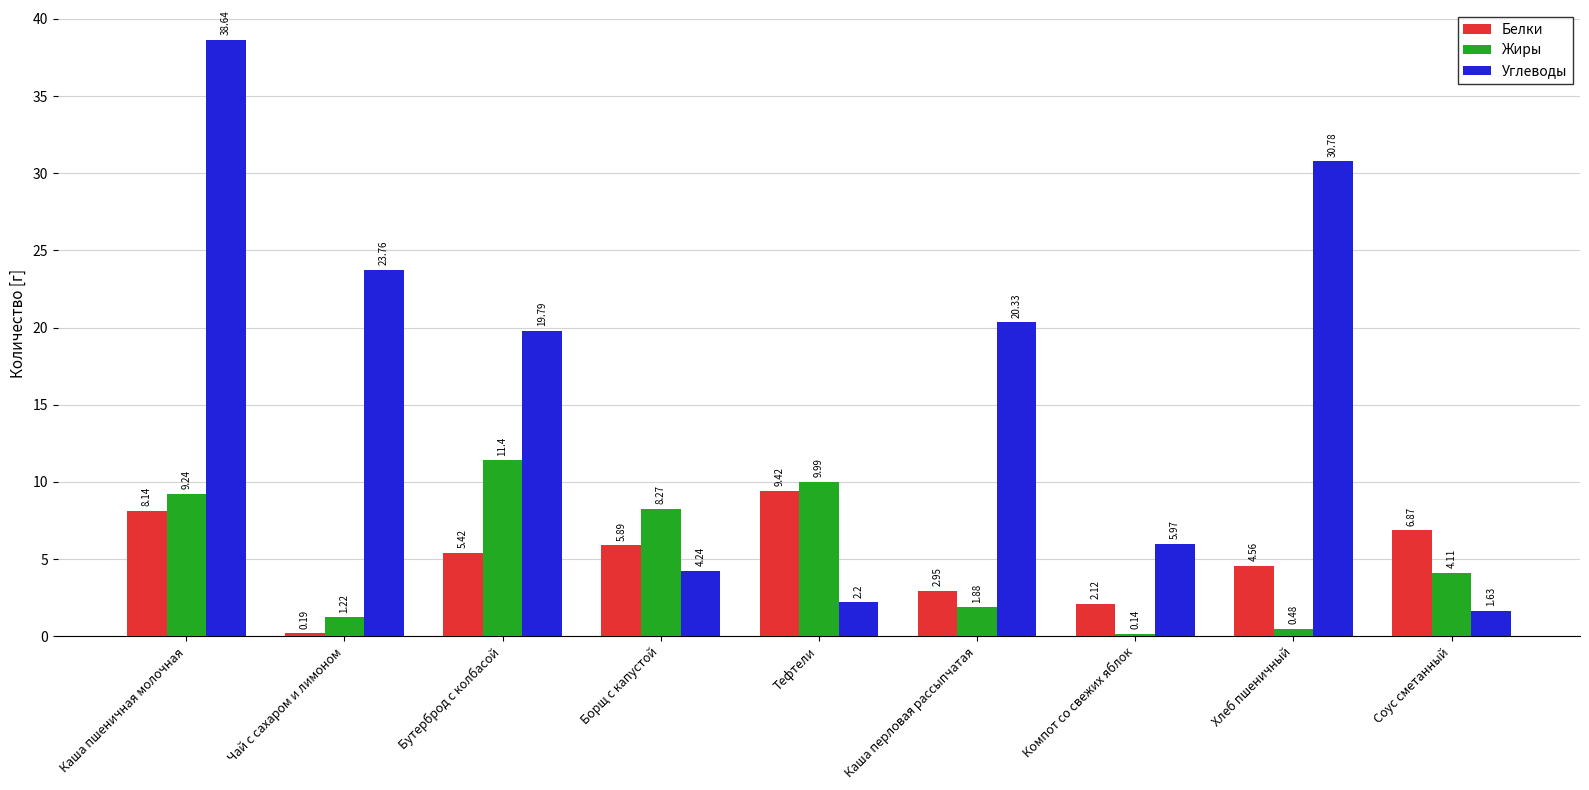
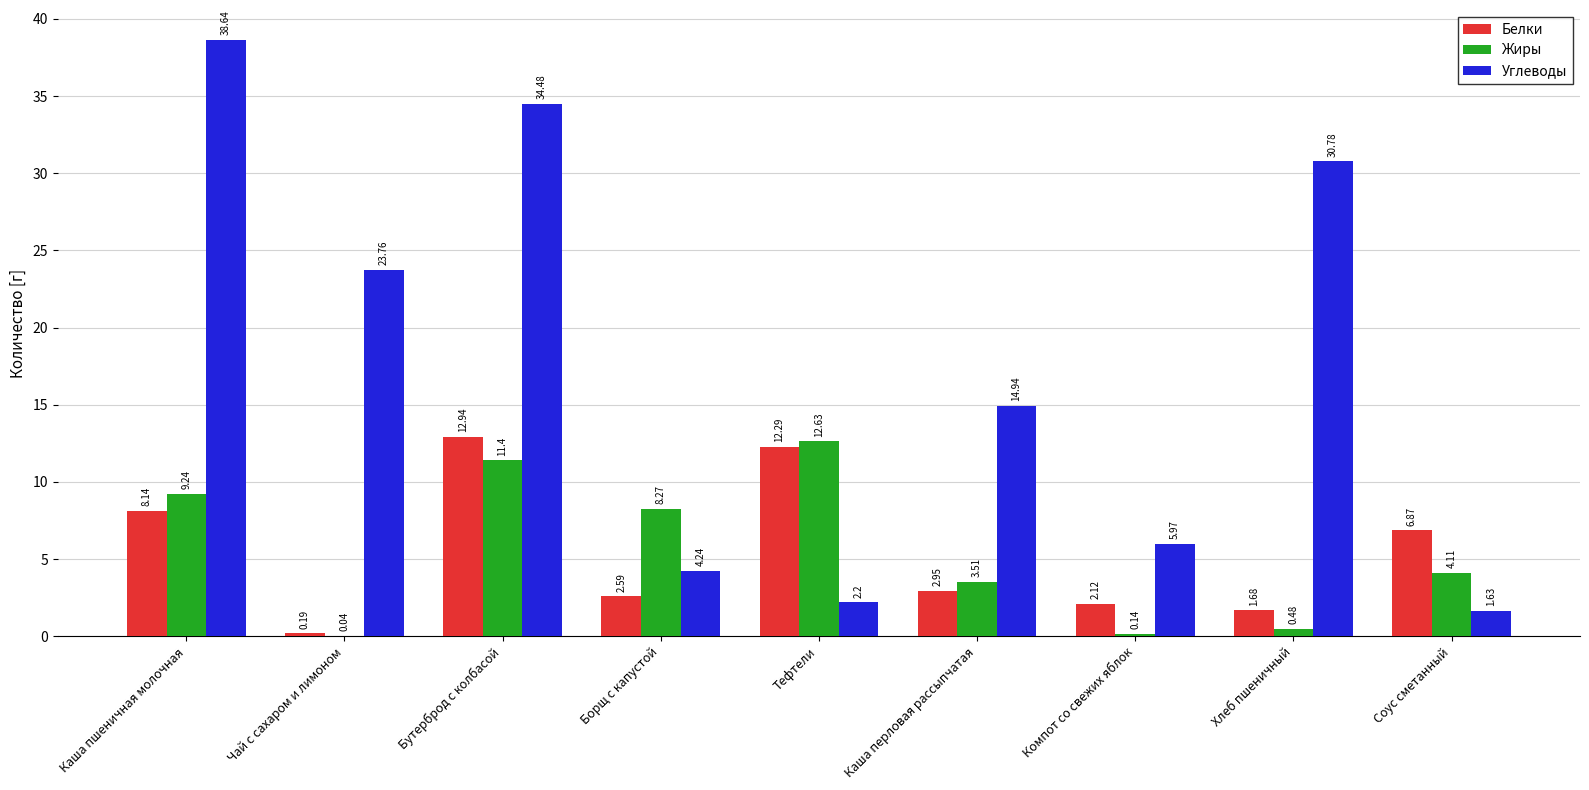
Жиры, Чай с сахаром и лимоном: 1.22 -> 0.04
Белки, Бутерброд с колбасой: 5.42 -> 12.94
Углеводы, Бутерброд с колбасой: 19.79 -> 34.48
Белки, Борщ с капустой: 5.89 -> 2.59
Белки, Тефтели: 9.42 -> 12.29
Жиры, Тефтели: 9.99 -> 12.63
Жиры, Каша перловая рассыпчатая: 1.88 -> 3.51
Углеводы, Каша перловая рассыпчатая: 20.33 -> 14.94
Белки, Хлеб пшеничный: 4.56 -> 1.68
